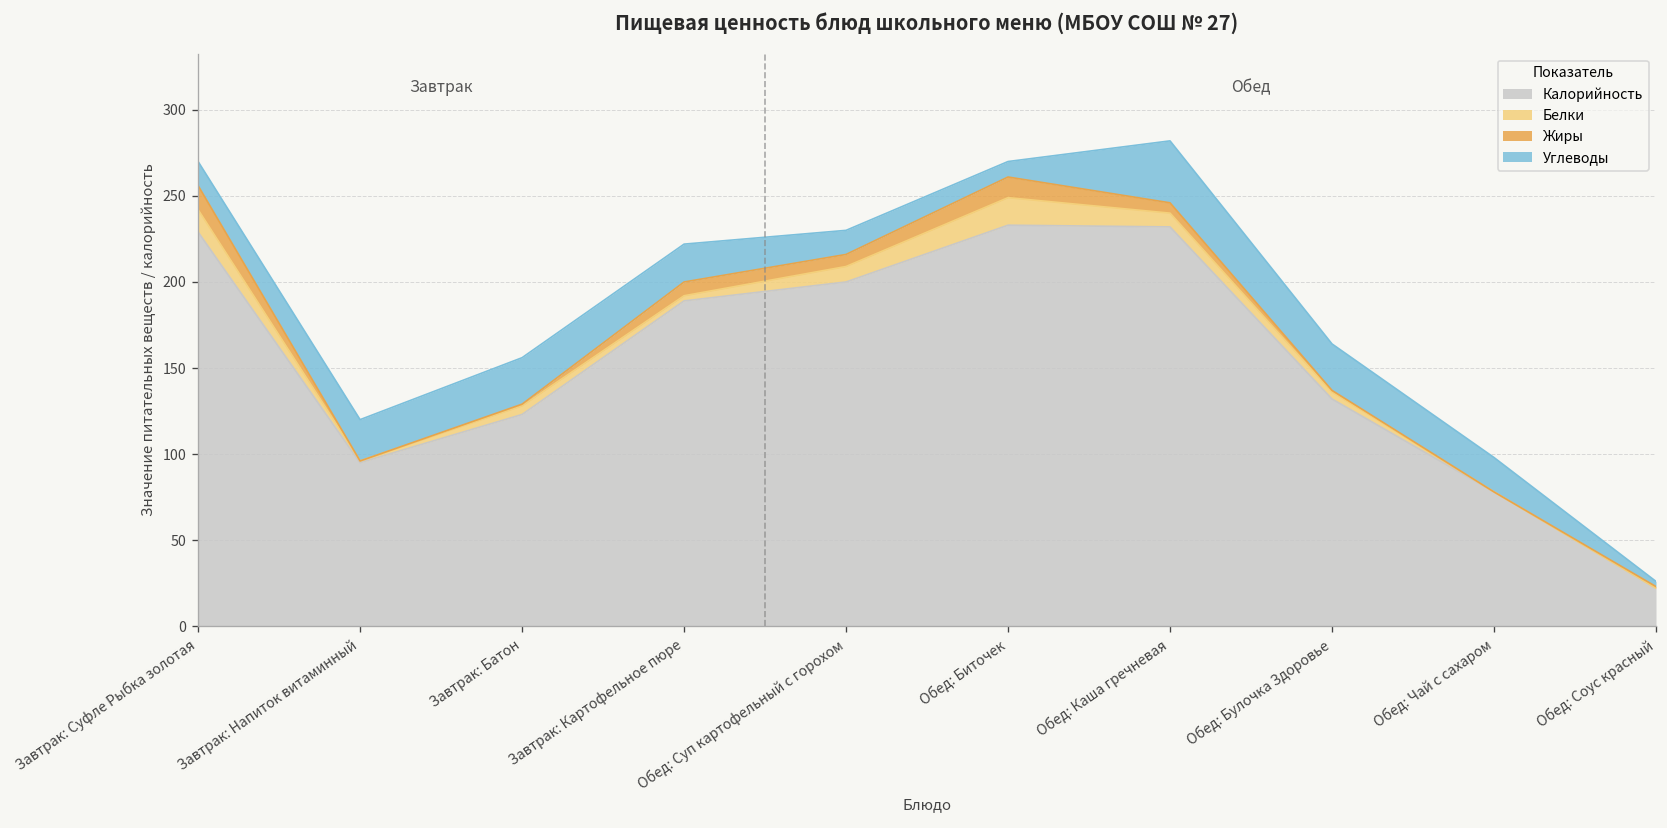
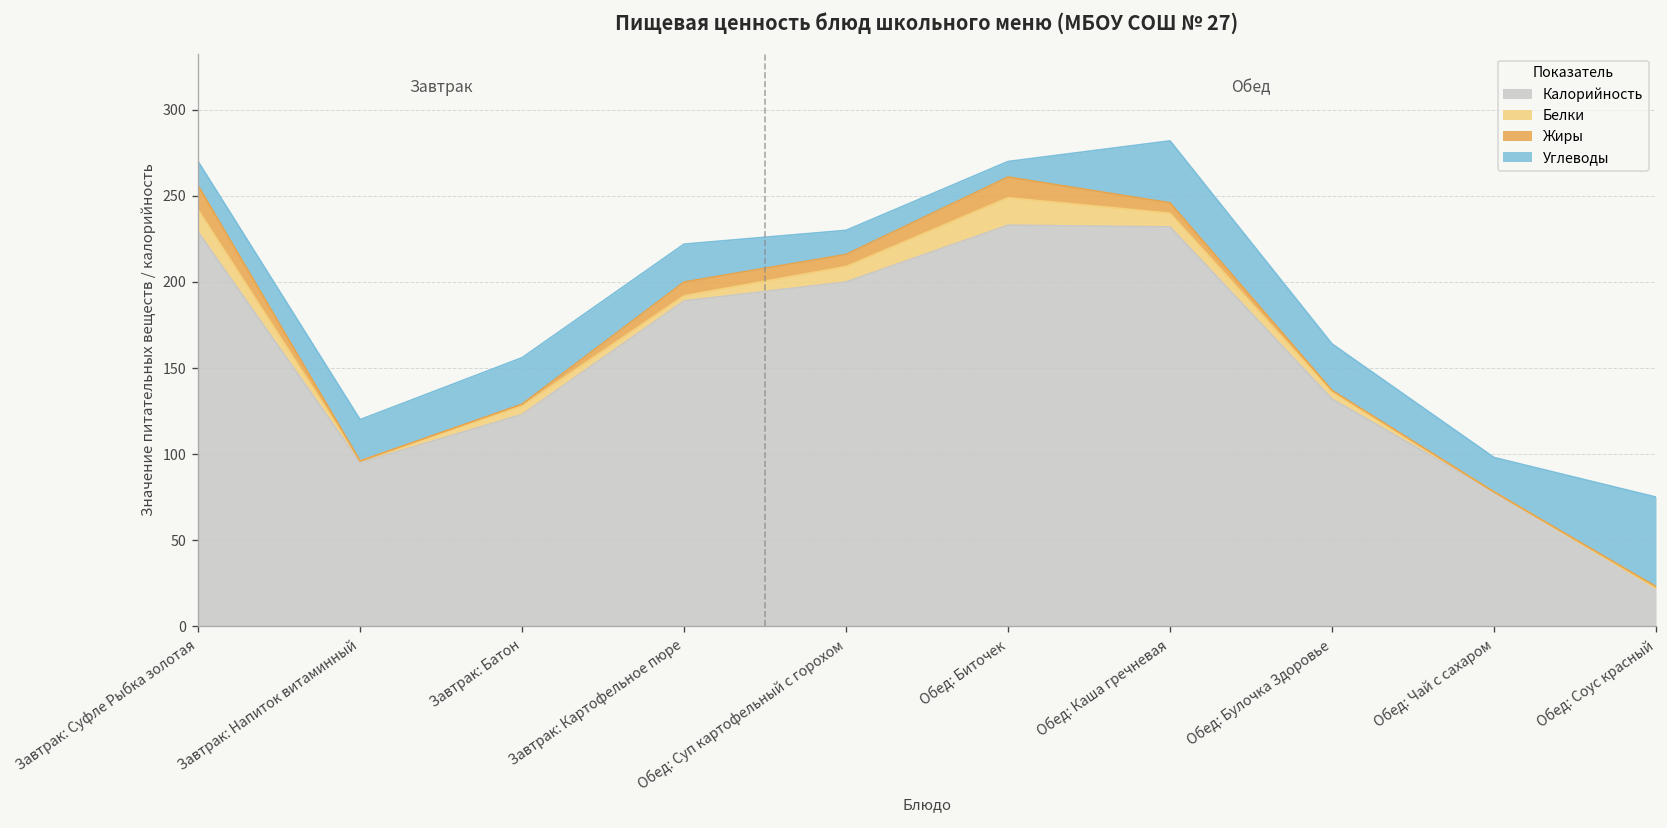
Углеводы, Обед: Соус красный: 3 -> 52
